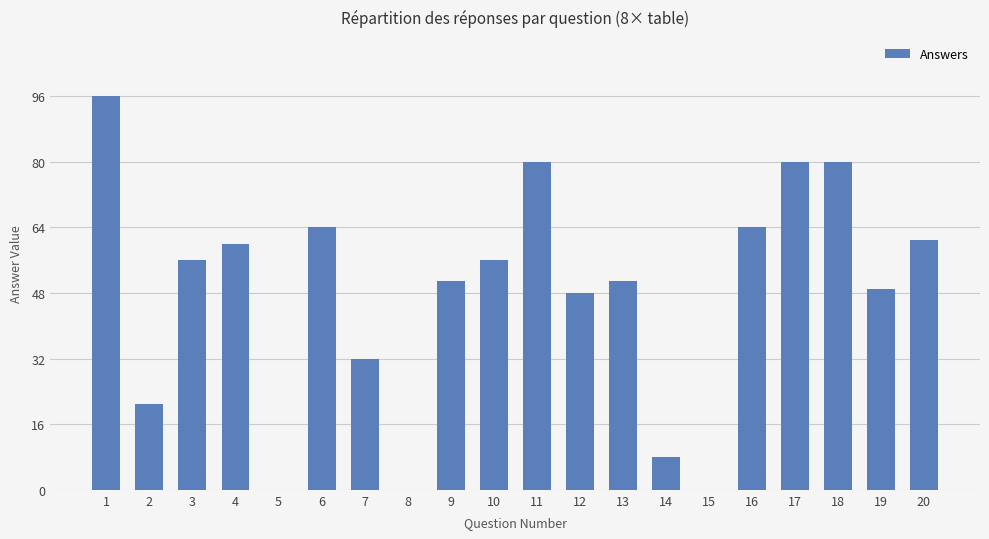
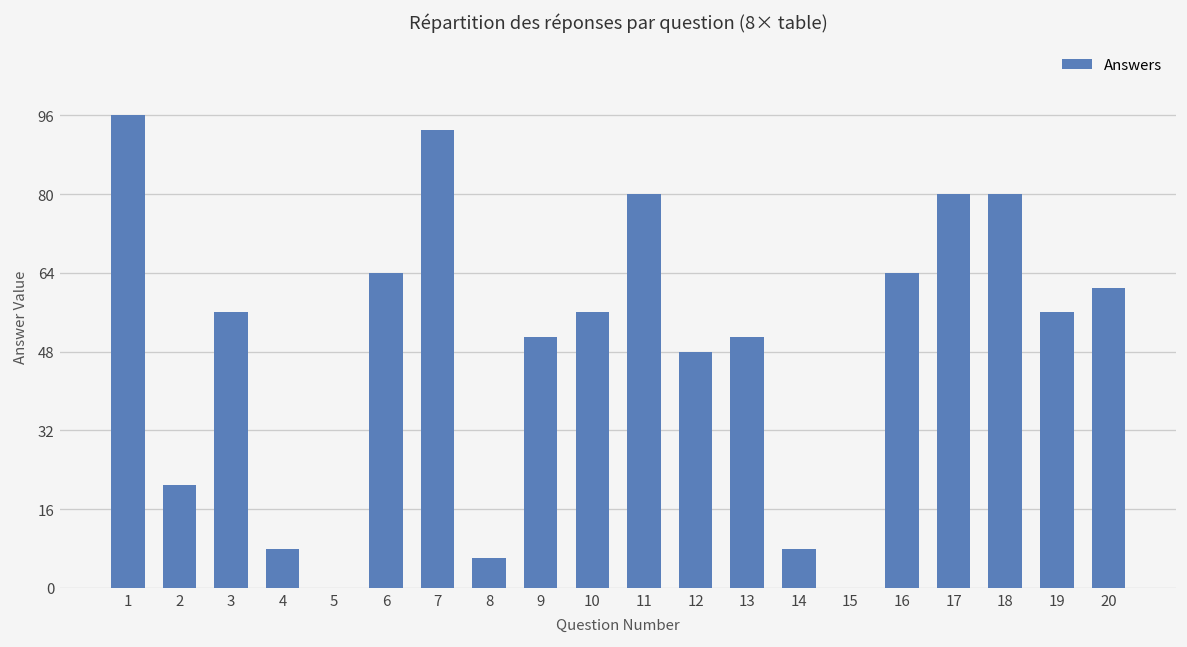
4: 60 -> 8
7: 32 -> 93
8: 0 -> 6
19: 49 -> 56
